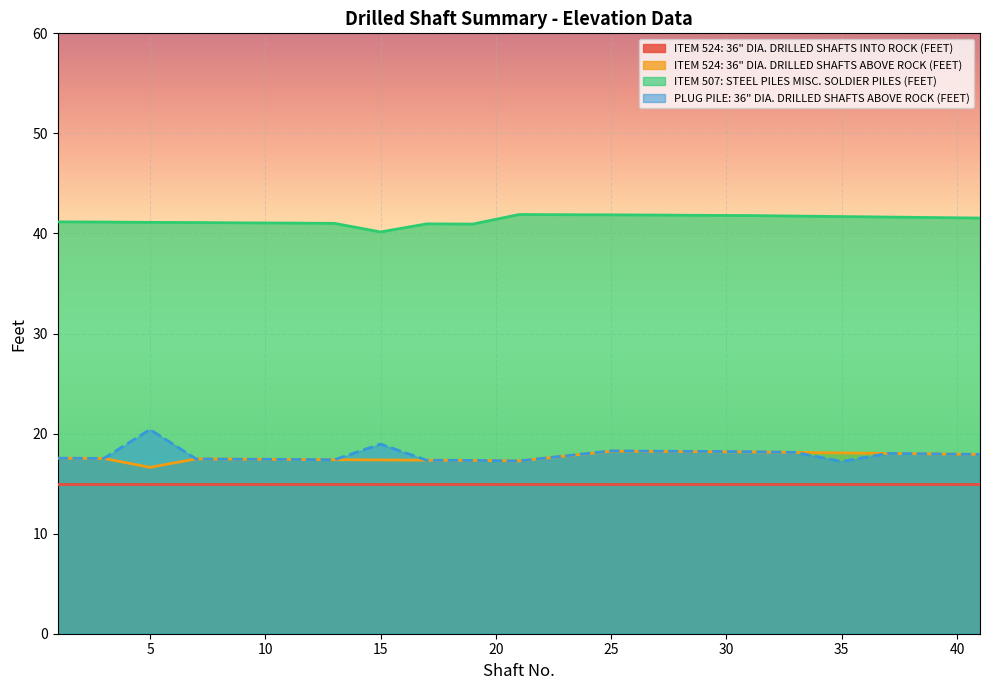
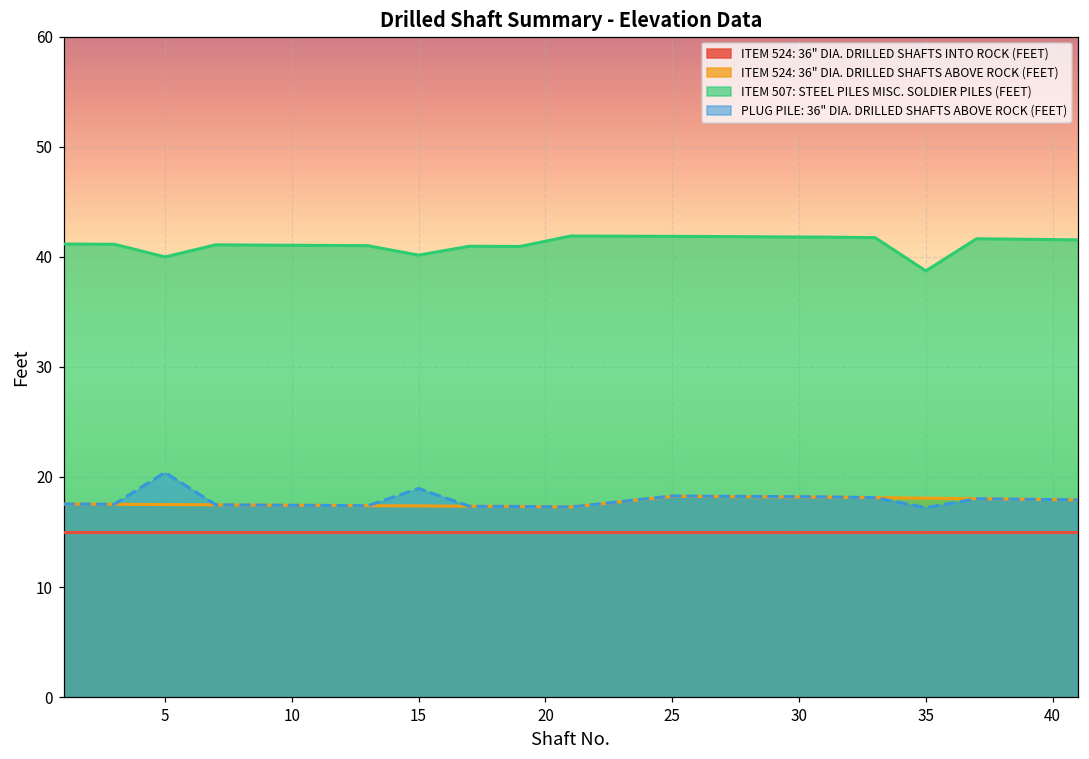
ITEM 524: 36" DIA. DRILLED SHAFTS ABOVE ROCK (FEET), 5: 16.6 -> 17.5
ITEM 507: STEEL PILES MISC. SOLDIER PILES (FEET), 5: 41.1 -> 40.0
ITEM 507: STEEL PILES MISC. SOLDIER PILES (FEET), 35: 41.7 -> 38.7
